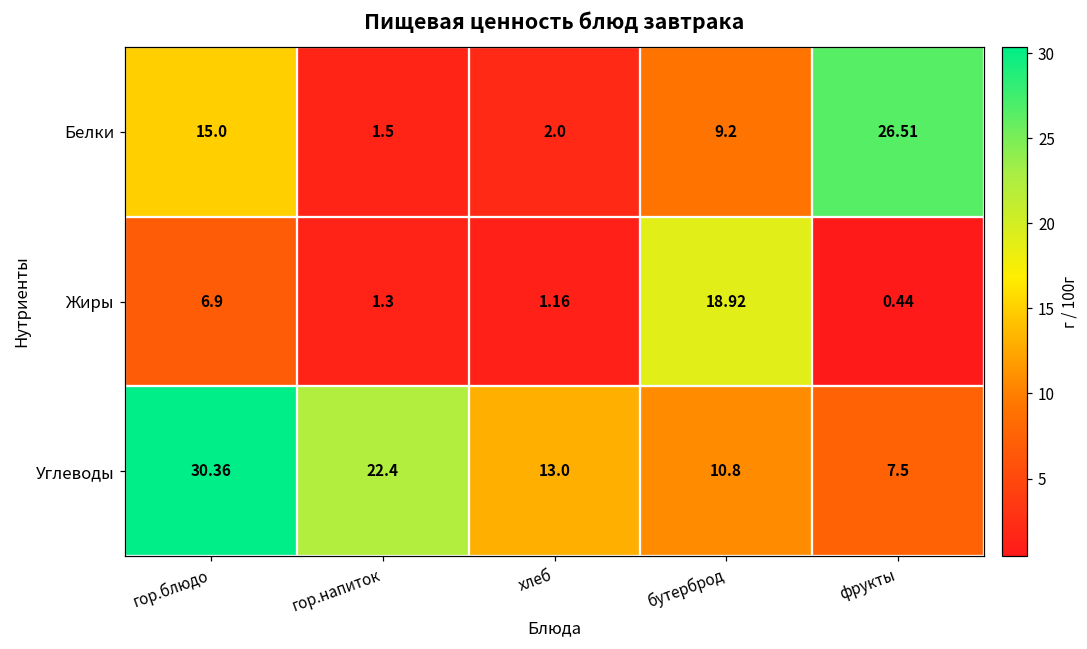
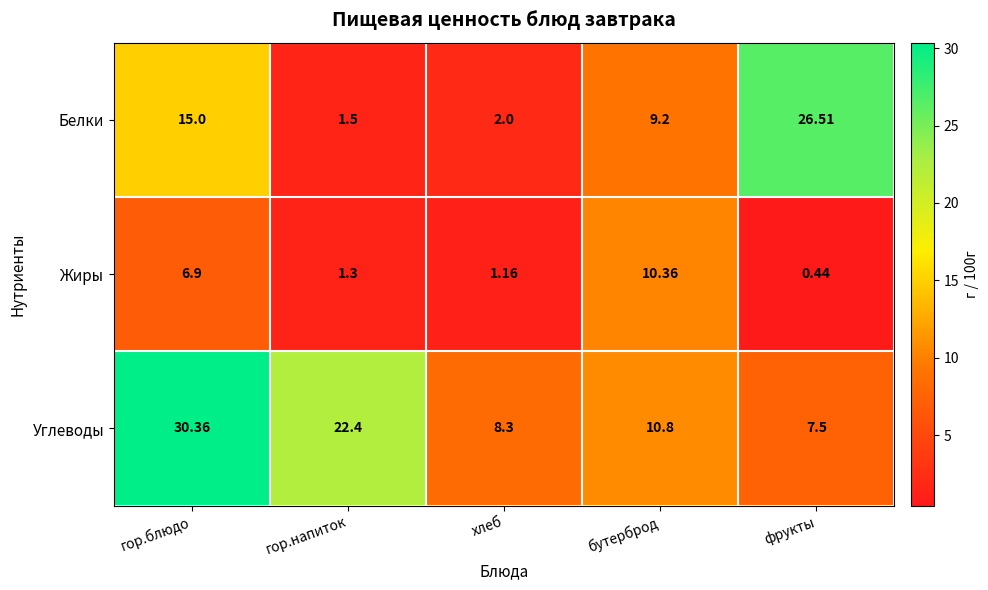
Жиры, бутерброд: 18.92 -> 10.36
Углеводы, хлеб: 13.0 -> 8.3
